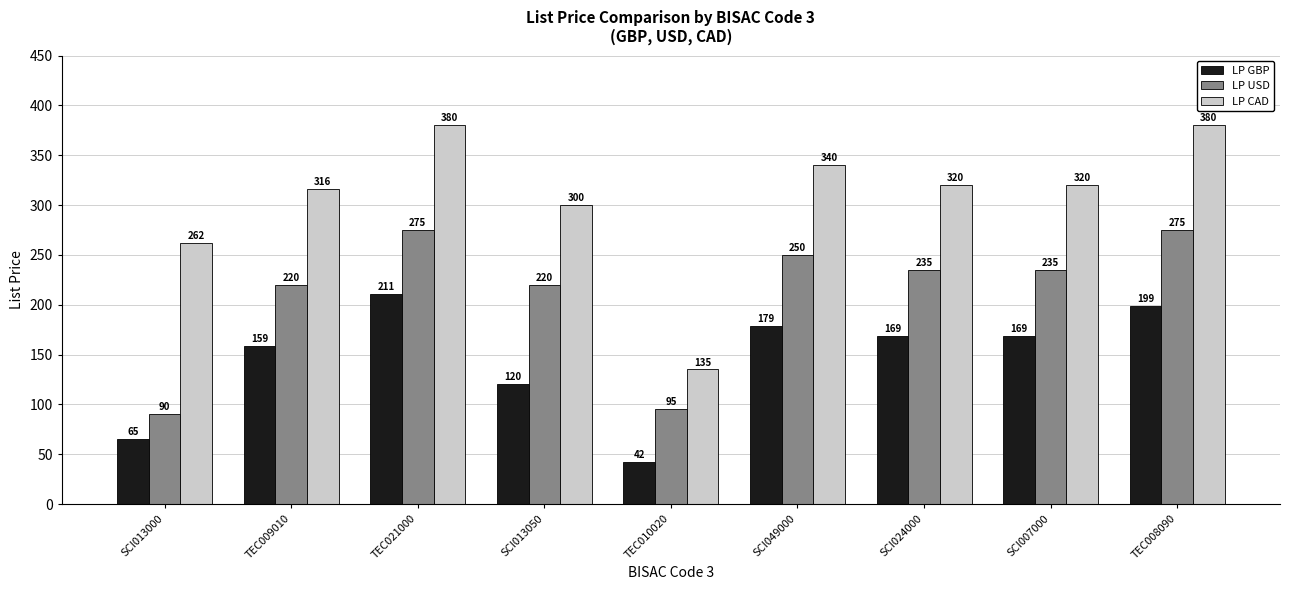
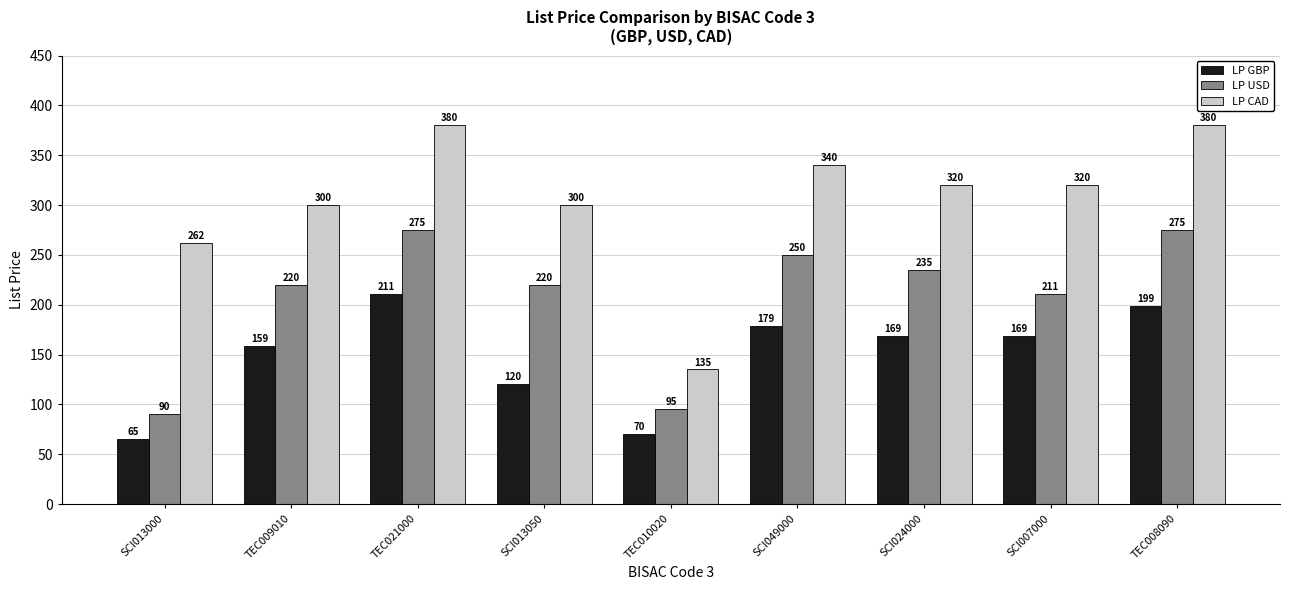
LP CAD, TEC009010: 316 -> 300
LP GBP, TEC010020: 42 -> 70
LP USD, SCI007000: 235 -> 211
